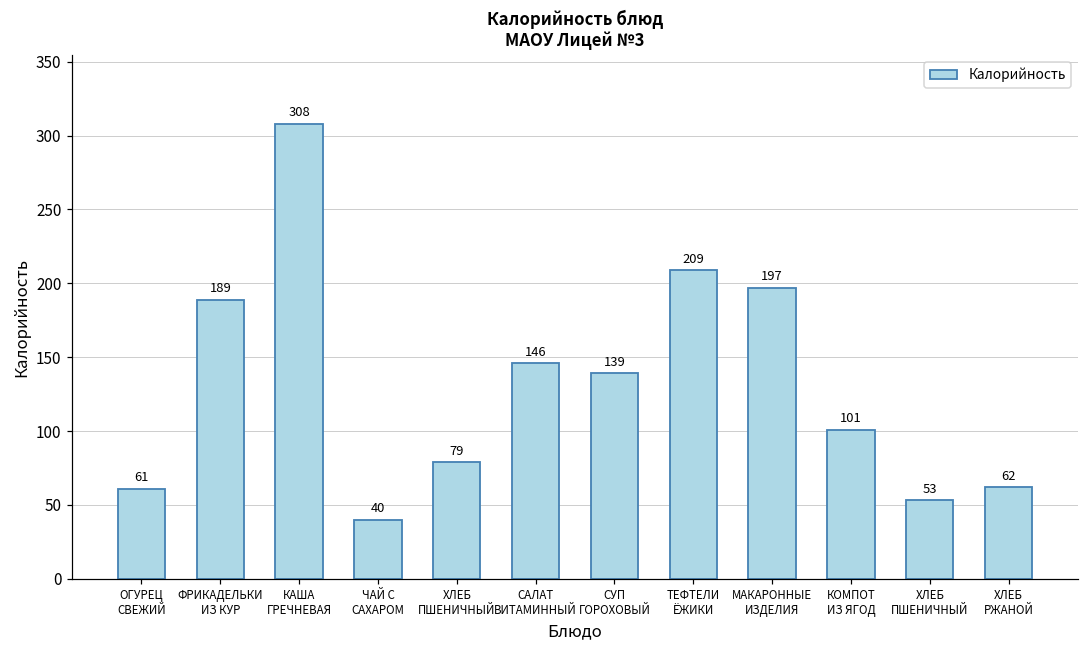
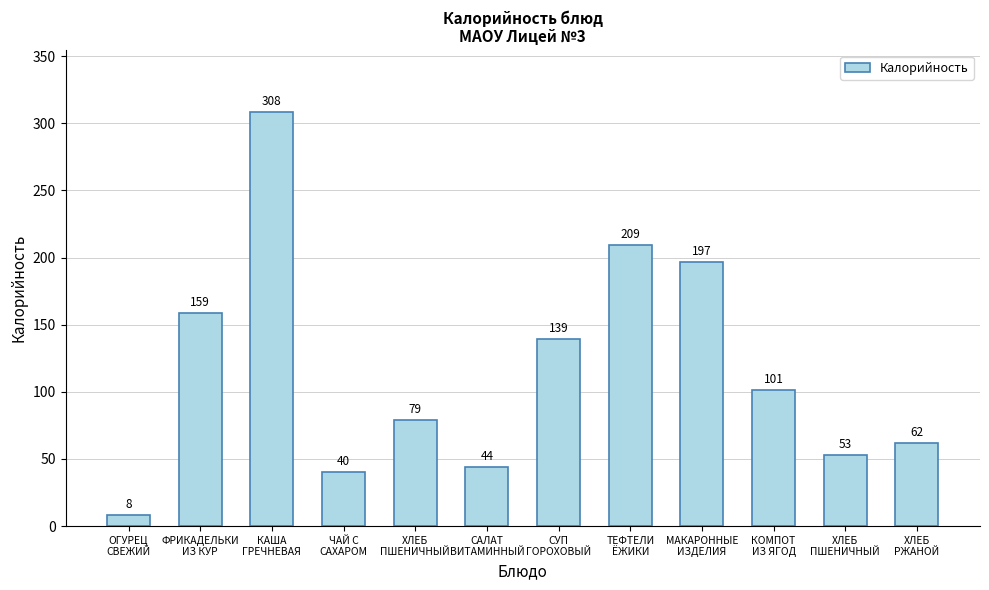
ОГУРЕЦ СВЕЖИЙ: 61 -> 8
ФРИКАДЕЛЬКИ ИЗ КУР: 189 -> 159
САЛАТ ВИТАМИННЫЙ: 146 -> 44
